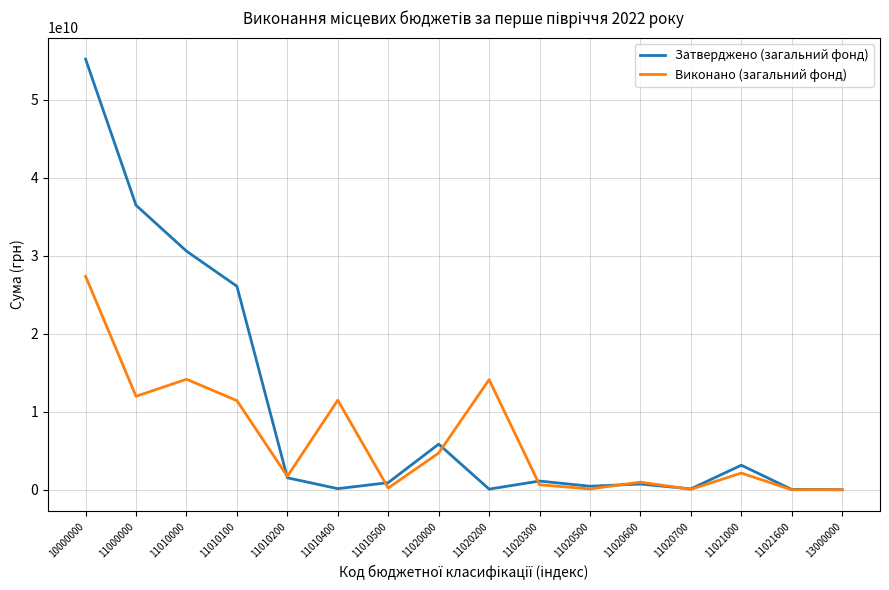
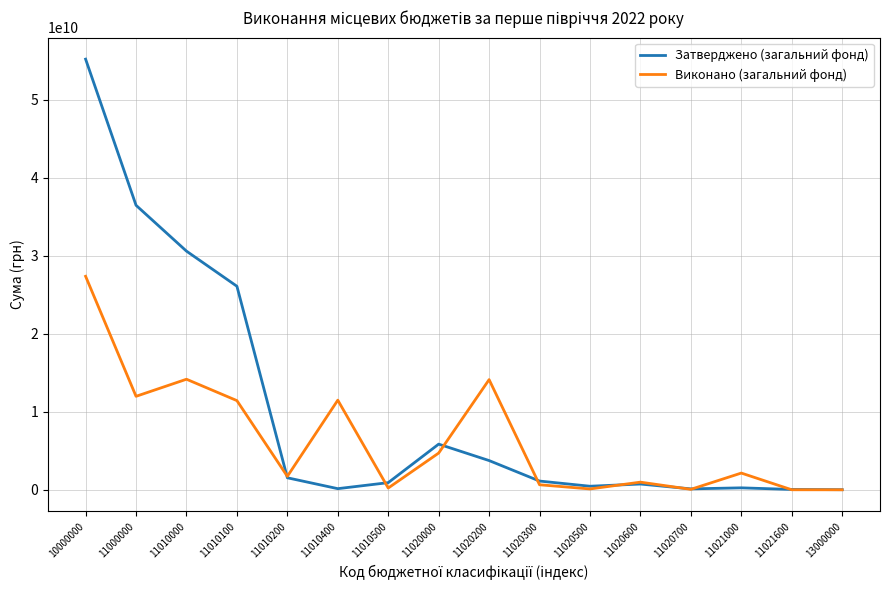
Затверджено (загальний фонд), 11020200: 0 -> 4000000000
Затверджено (загальний фонд), 11021000: 3000000000 -> 0
